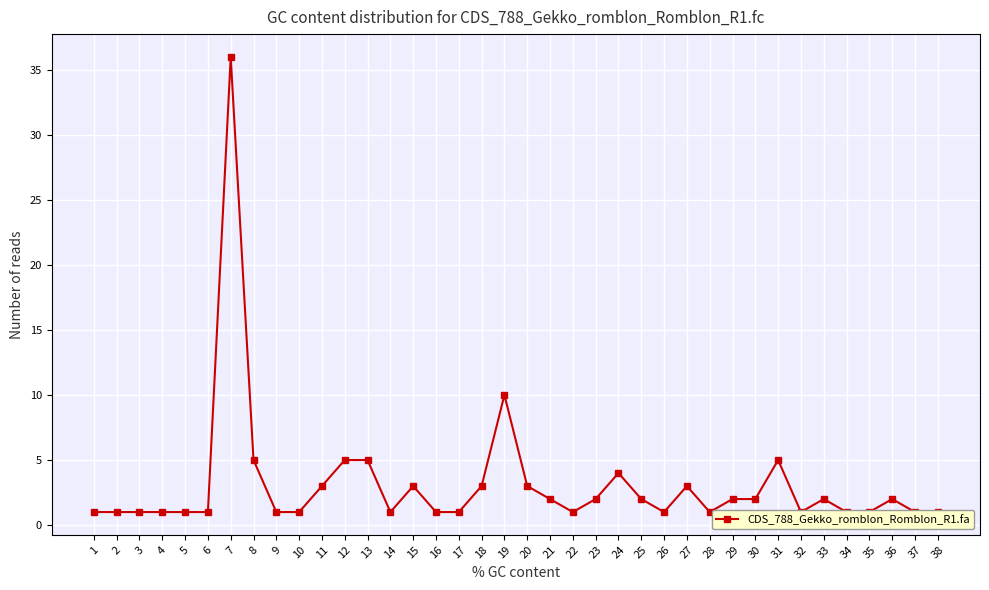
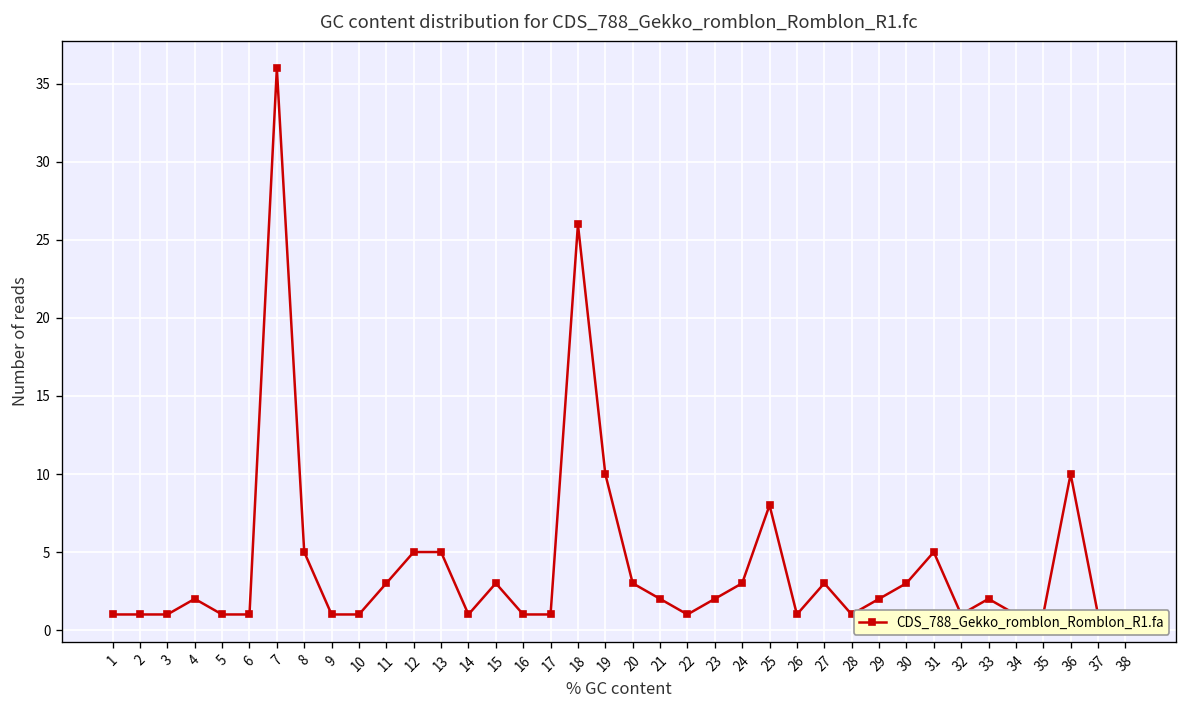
4: 1 -> 2
18: 3 -> 26
24: 4 -> 3
25: 2 -> 8
30: 2 -> 3
36: 2 -> 10
